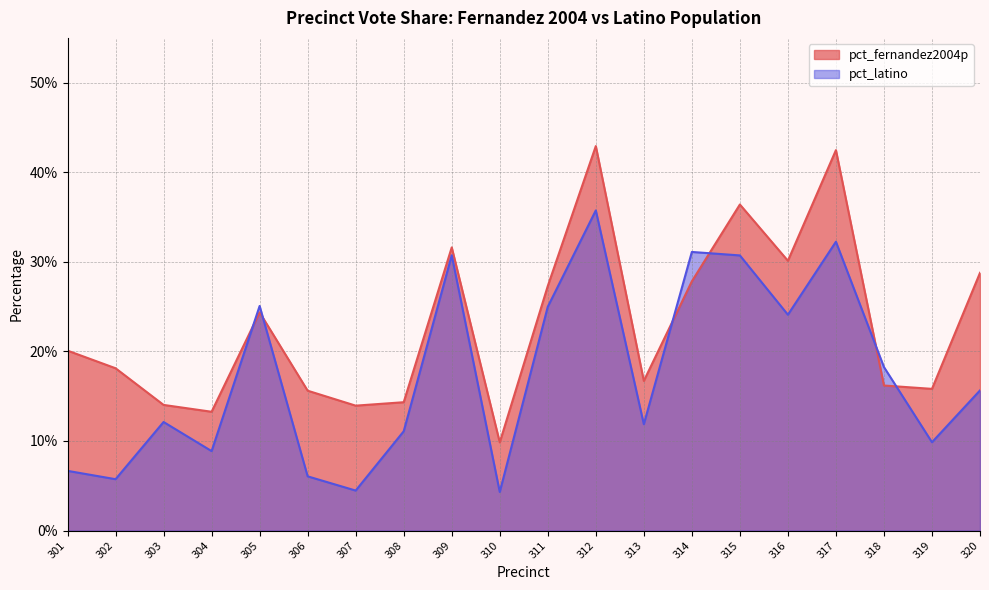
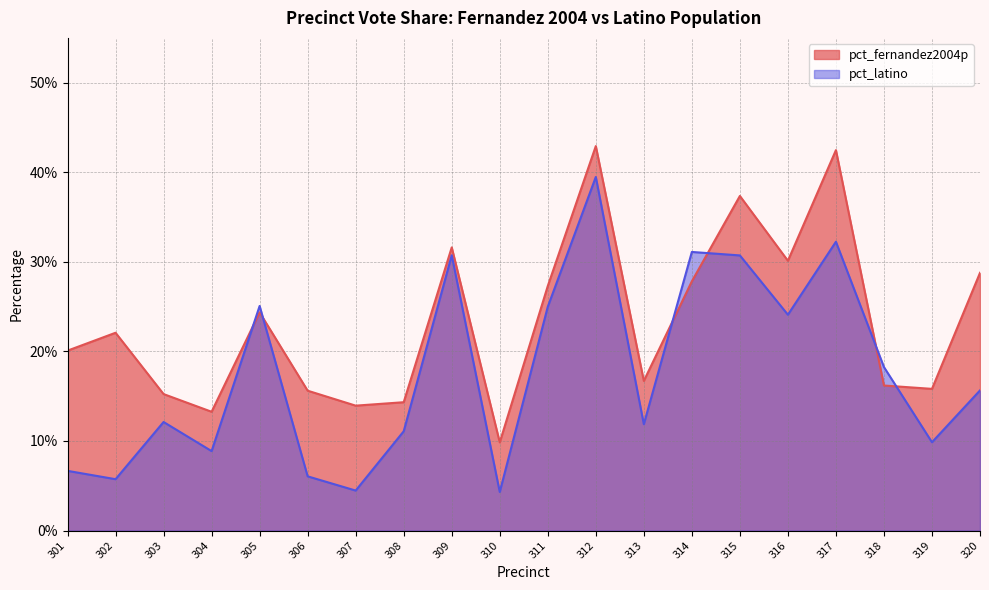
pct_fernandez2004p, 302: 18% -> 22%
pct_fernandez2004p, 303: 14% -> 15%
pct_latino, 312: 36% -> 39%
pct_fernandez2004p, 315: 36% -> 37%
